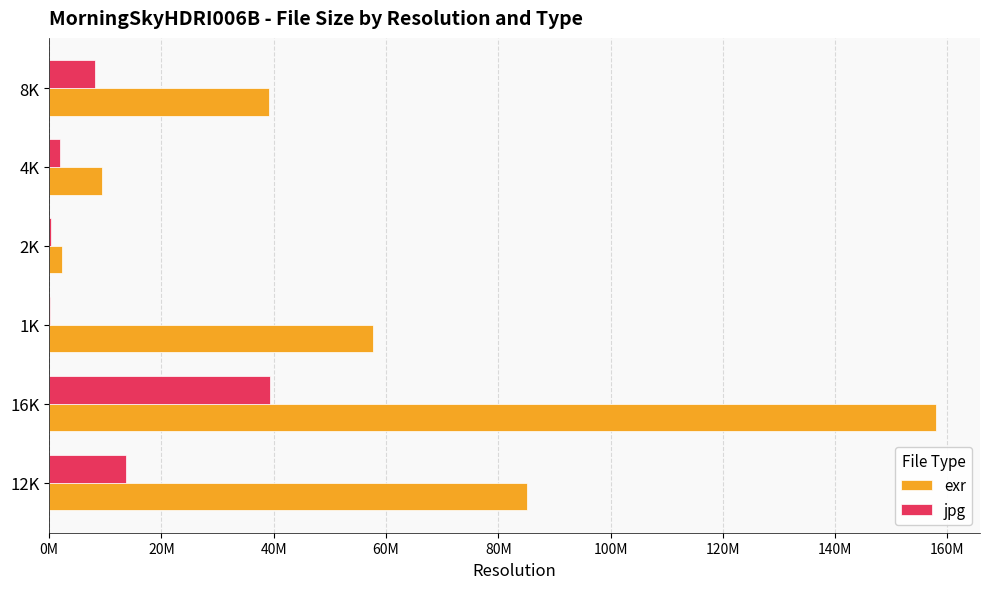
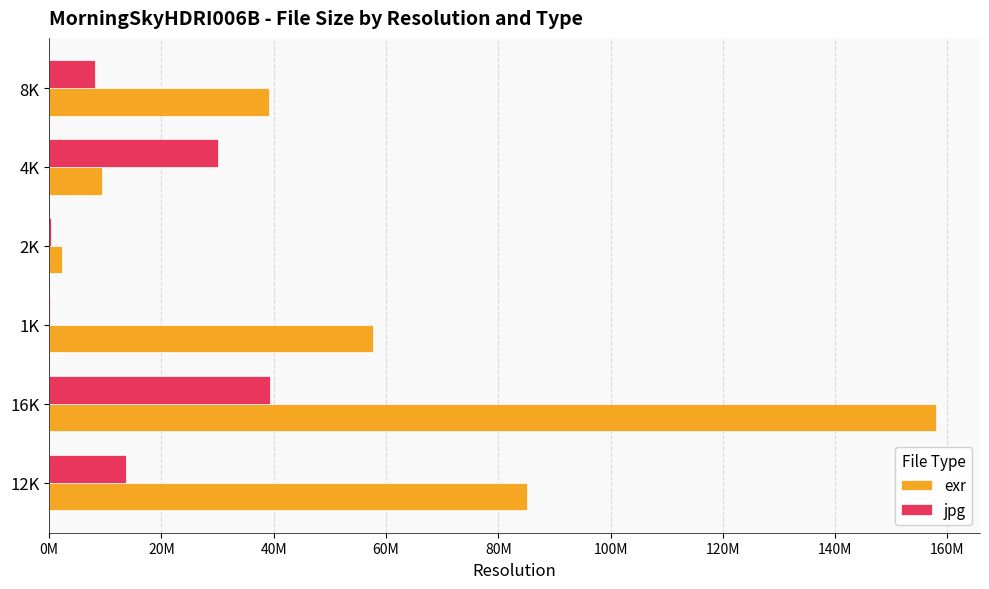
jpg, 4K: 2000000 -> 30000000
